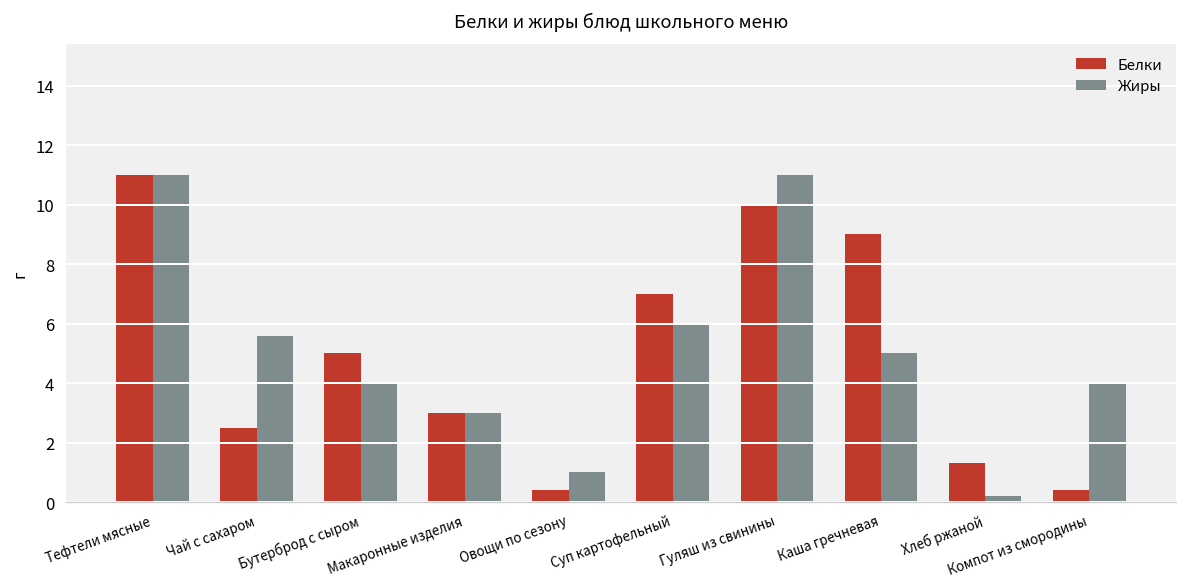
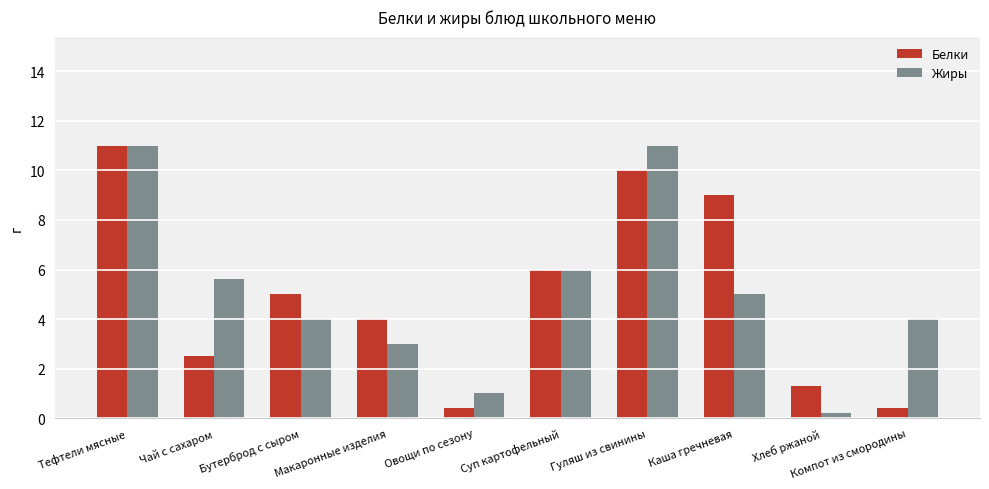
Белки, Макаронные изделия: 3 -> 4
Белки, Суп картофельный: 7 -> 6
